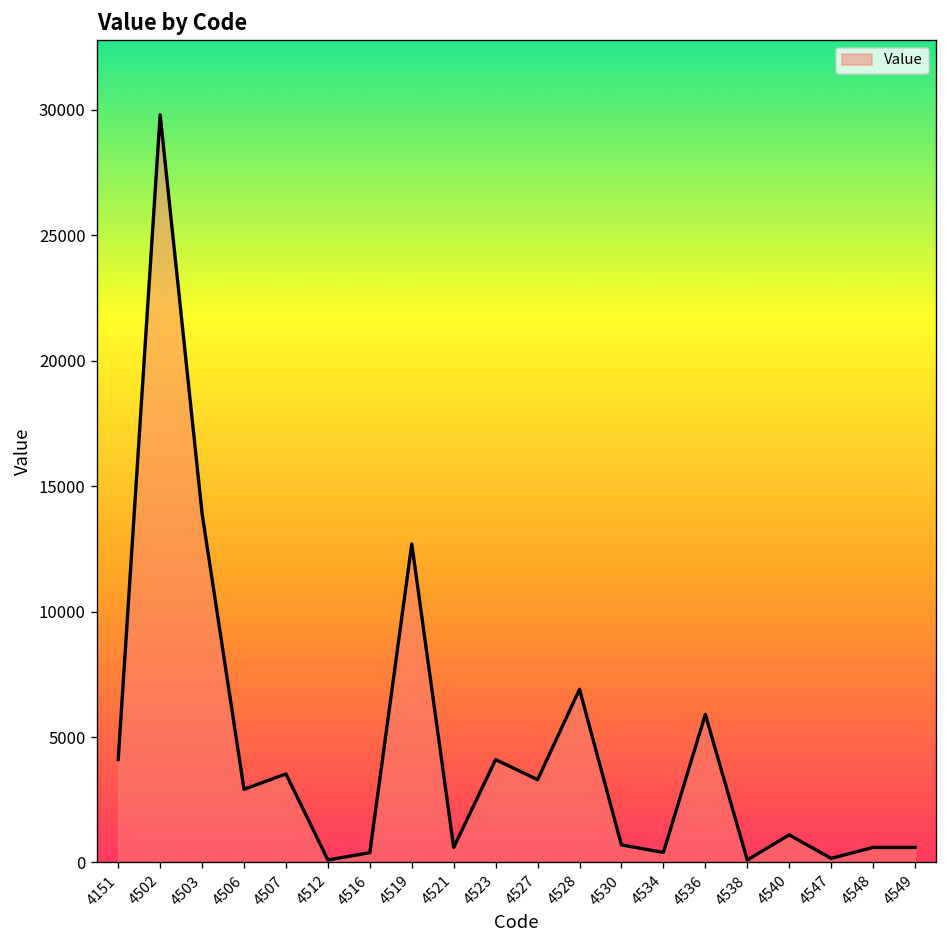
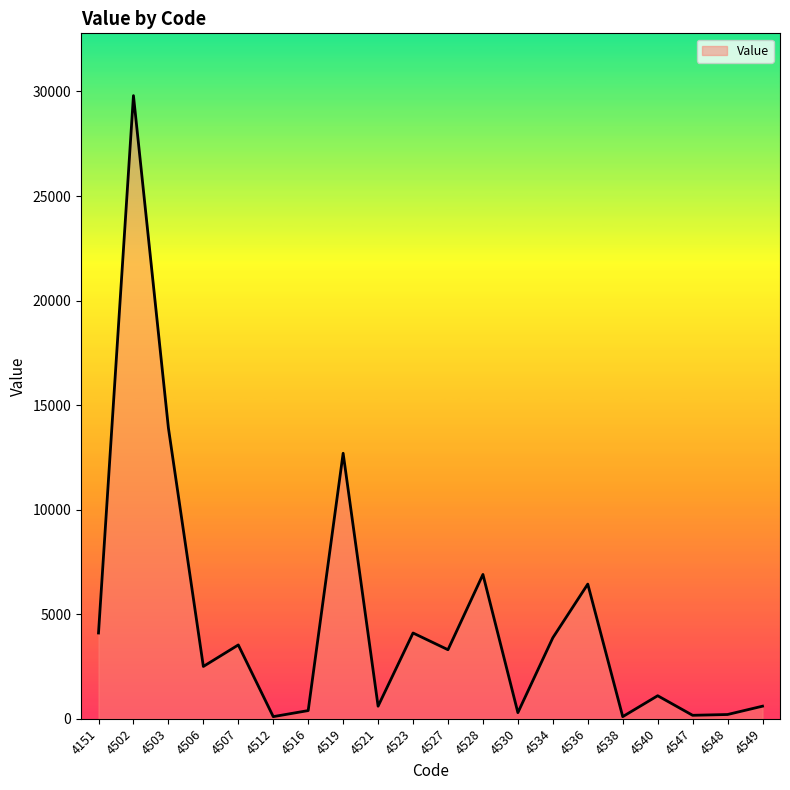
4506: 2900 -> 2500
4530: 700 -> 300
4534: 400 -> 3900
4536: 5900 -> 6400
4548: 600 -> 200
